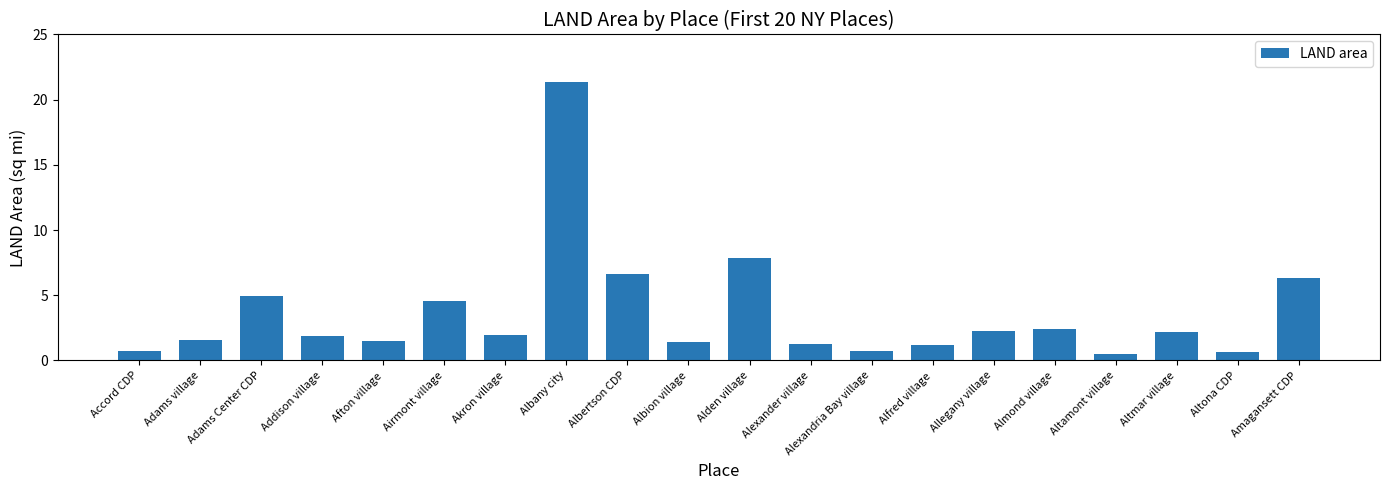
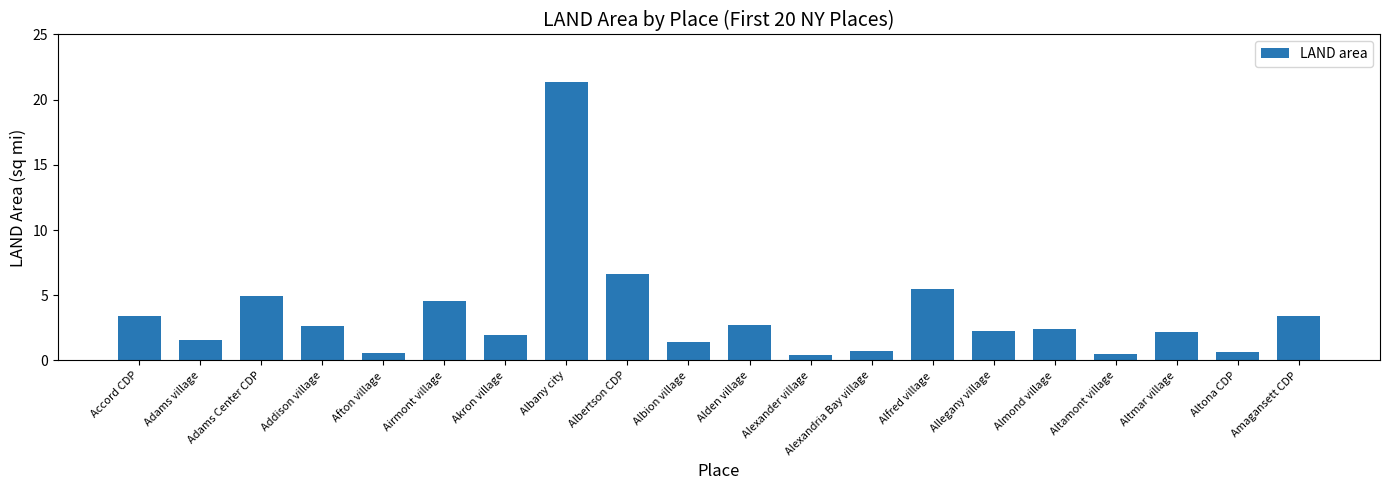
Accord CDP: 0.7 -> 3.4
Addison village: 1.9 -> 2.6
Afton village: 1.5 -> 0.6
Alden village: 7.9 -> 2.7
Alexander village: 1.3 -> 0.4
Alfred village: 1.2 -> 5.5
Amagansett CDP: 6.3 -> 3.4
